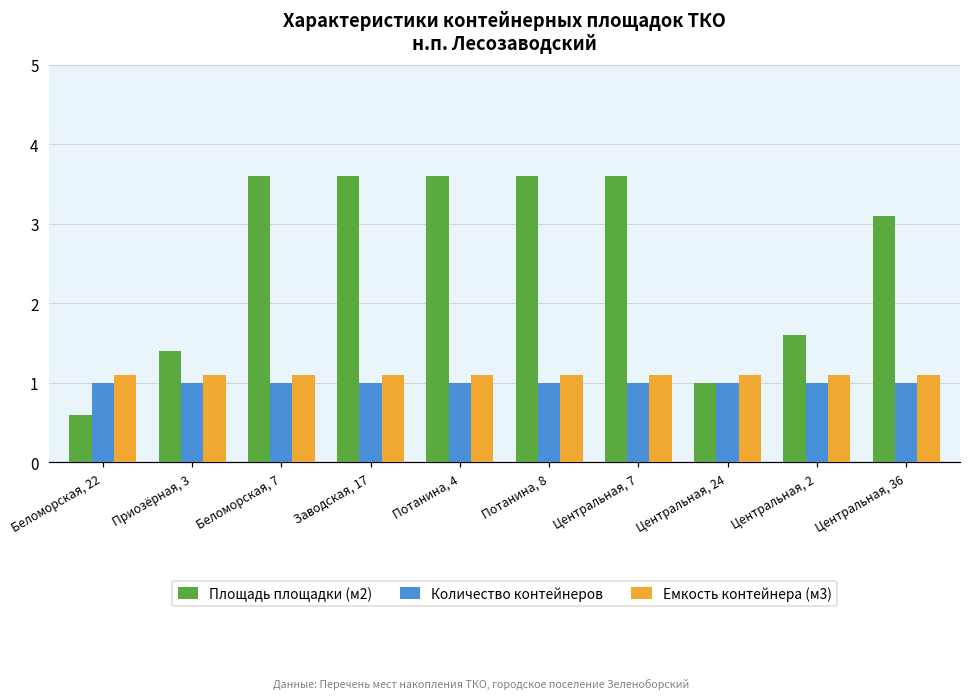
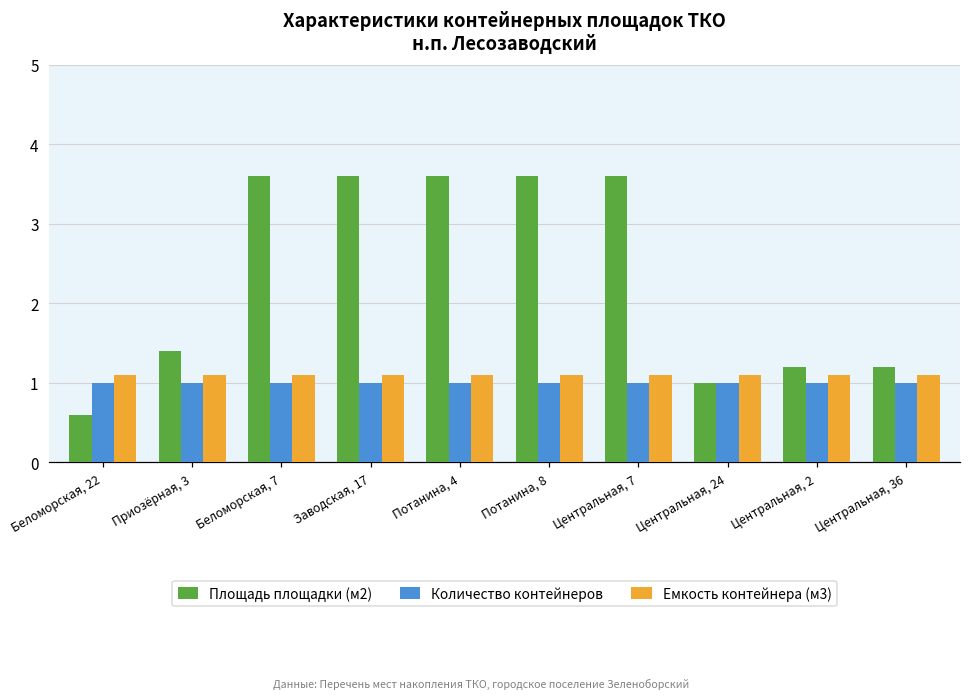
Площадь площадки (м2), Центральная, 2: 1.6 -> 1.2
Площадь площадки (м2), Центральная, 36: 3.1 -> 1.2
